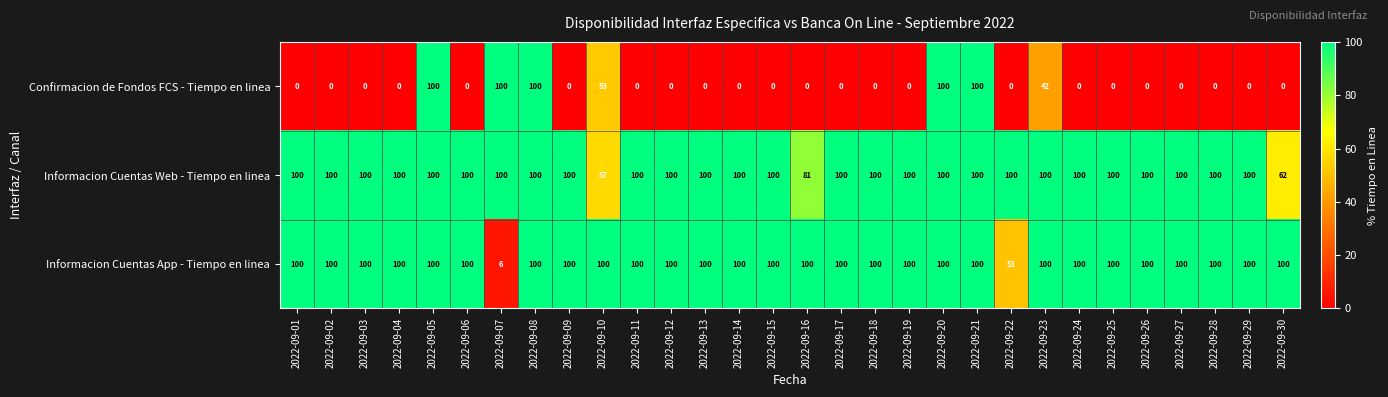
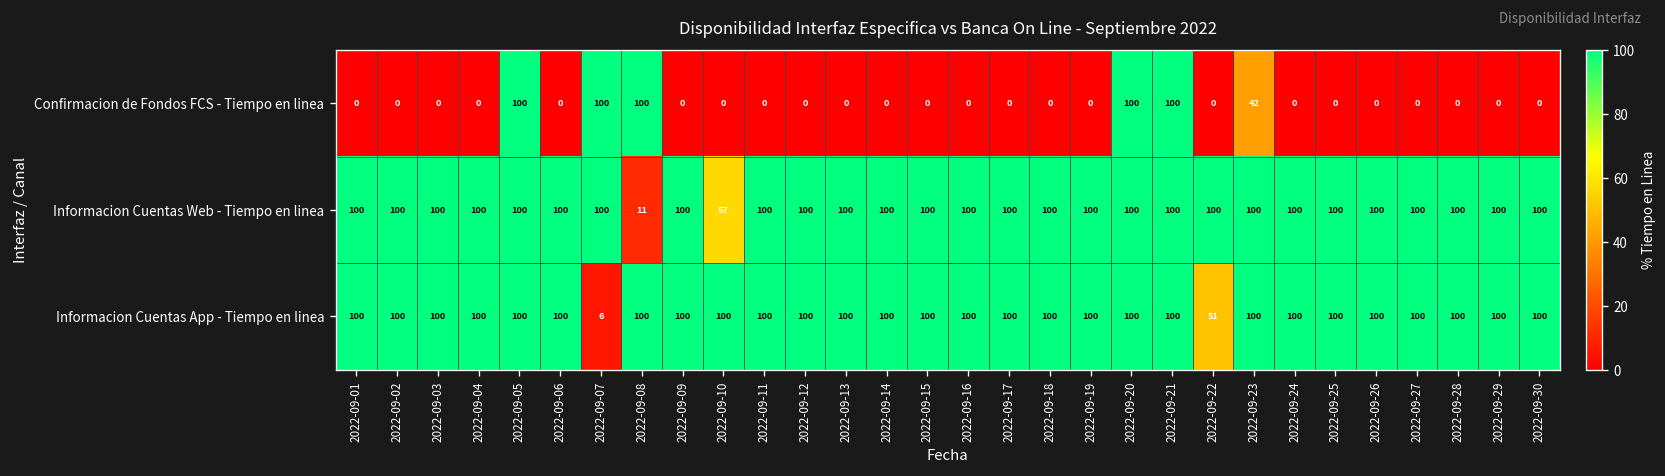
Confirmacion de Fondos FCS - Tiempo en linea, 2022-09-10: 53 -> 0
Informacion Cuentas Web - Tiempo en linea, 2022-09-08: 100 -> 11
Informacion Cuentas Web - Tiempo en linea, 2022-09-16: 81 -> 100
Informacion Cuentas Web - Tiempo en linea, 2022-09-30: 62 -> 100
